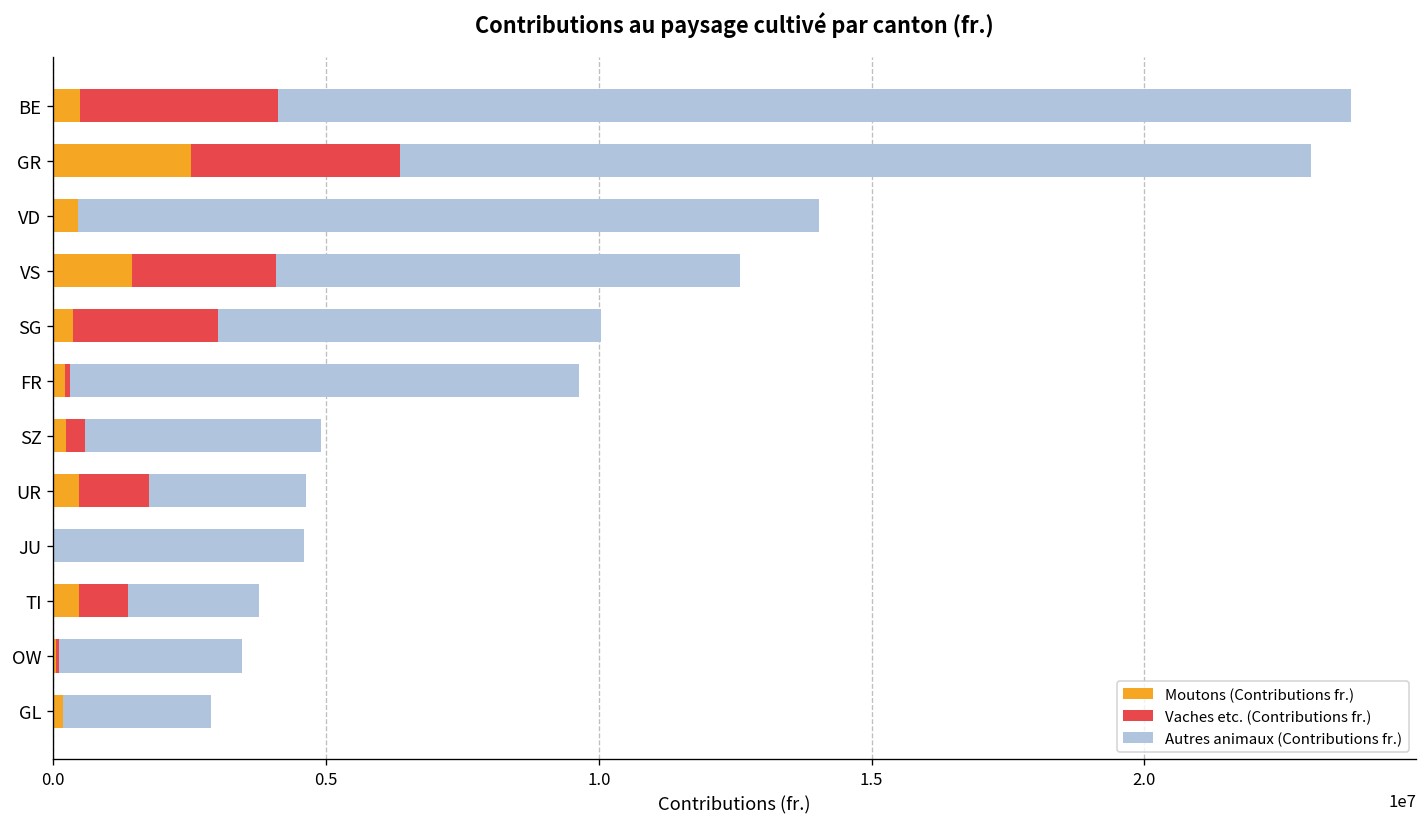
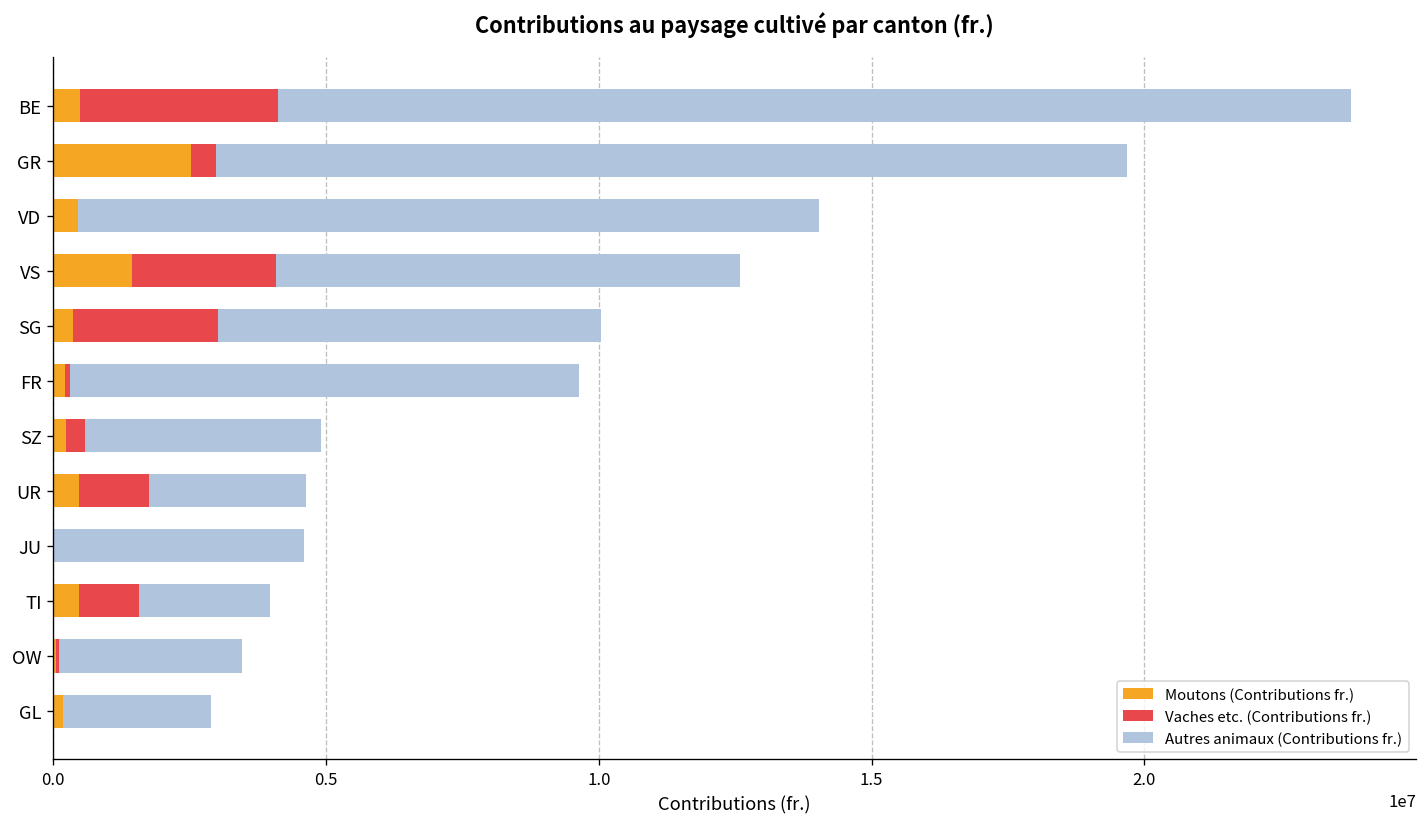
Vaches etc. (Contributions fr.), GR: 3800000 -> 500000
Vaches etc. (Contributions fr.), TI: 900000 -> 1100000
